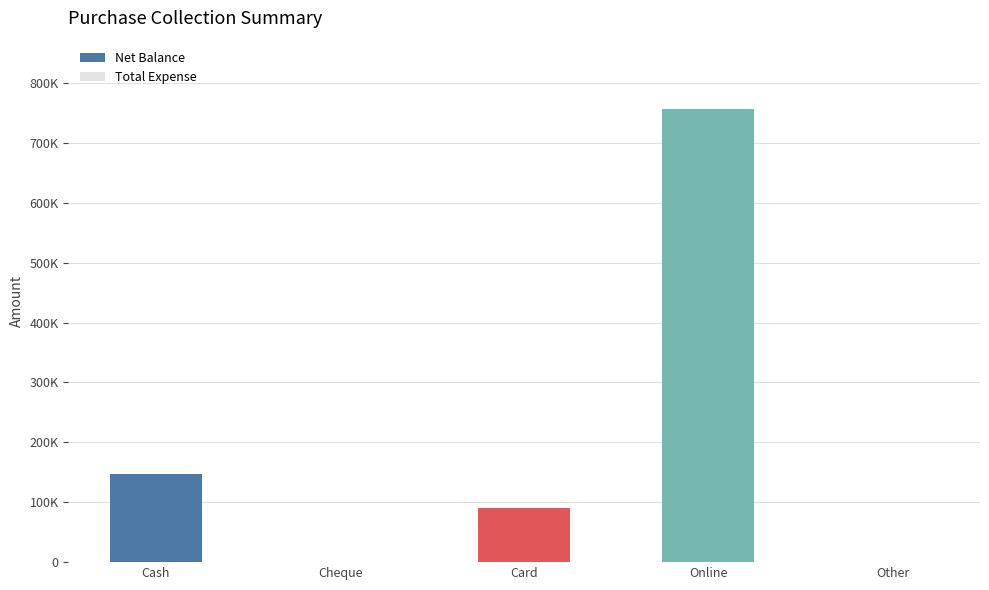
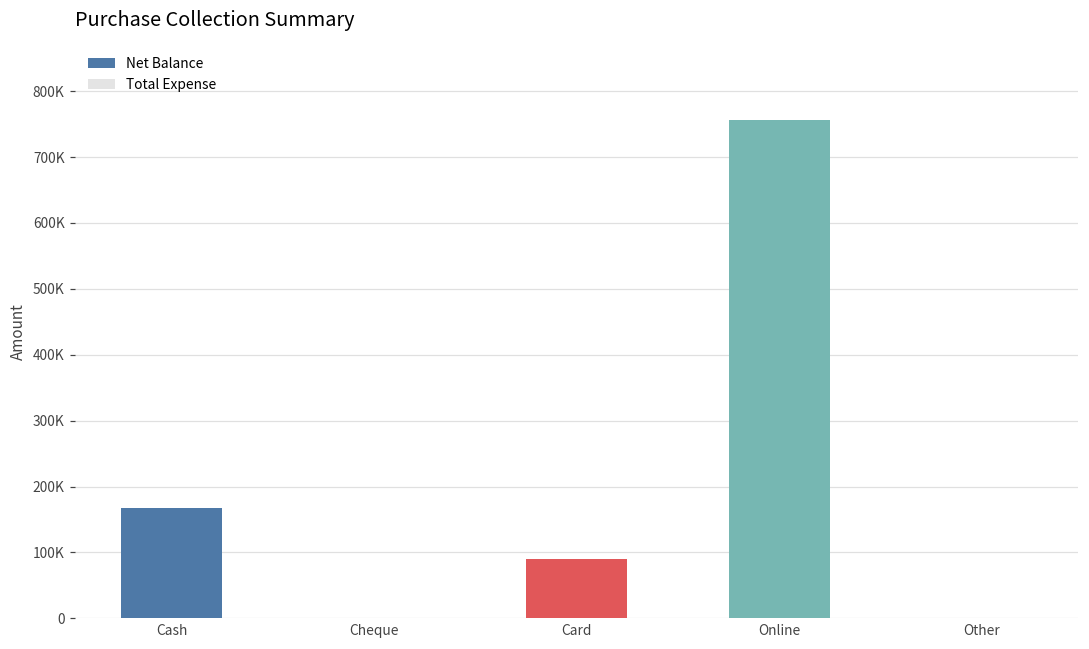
Net Balance, Cash: 150000 -> 170000
